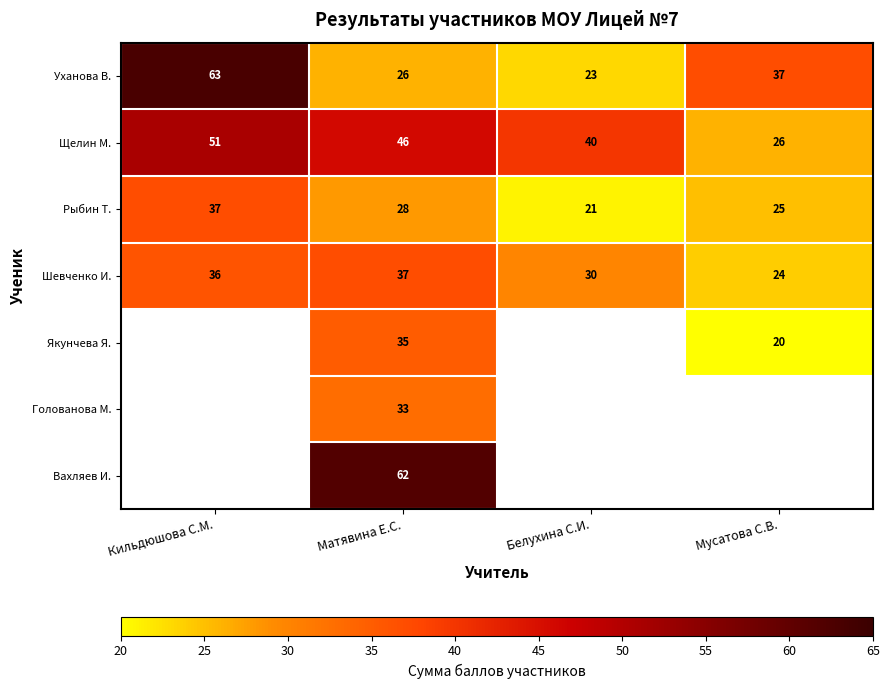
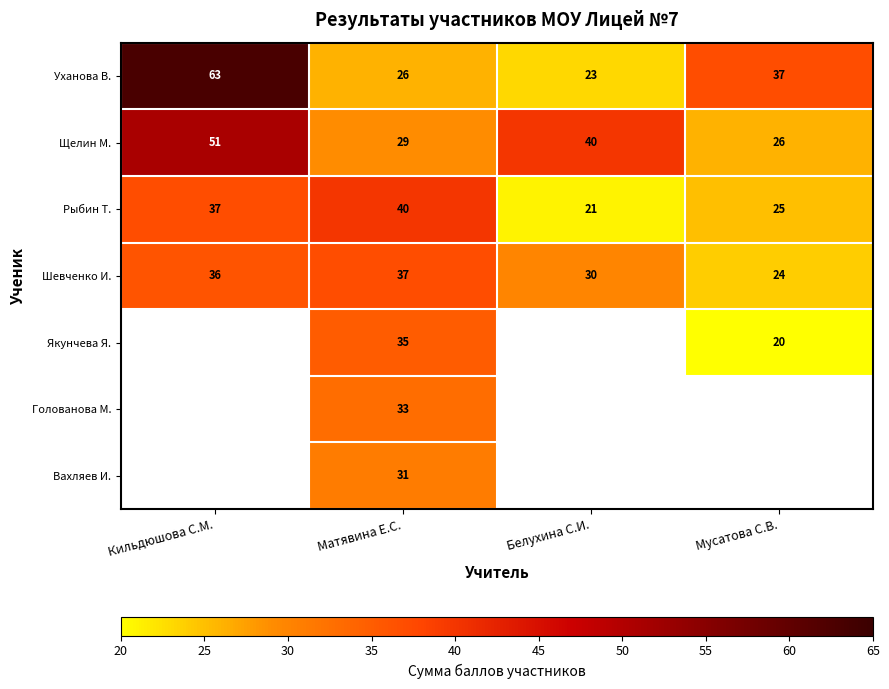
Щелин М., Матявина Е.С.: 46 -> 29
Рыбин Т., Матявина Е.С.: 28 -> 40
Вахляев И., Матявина Е.С.: 62 -> 31
